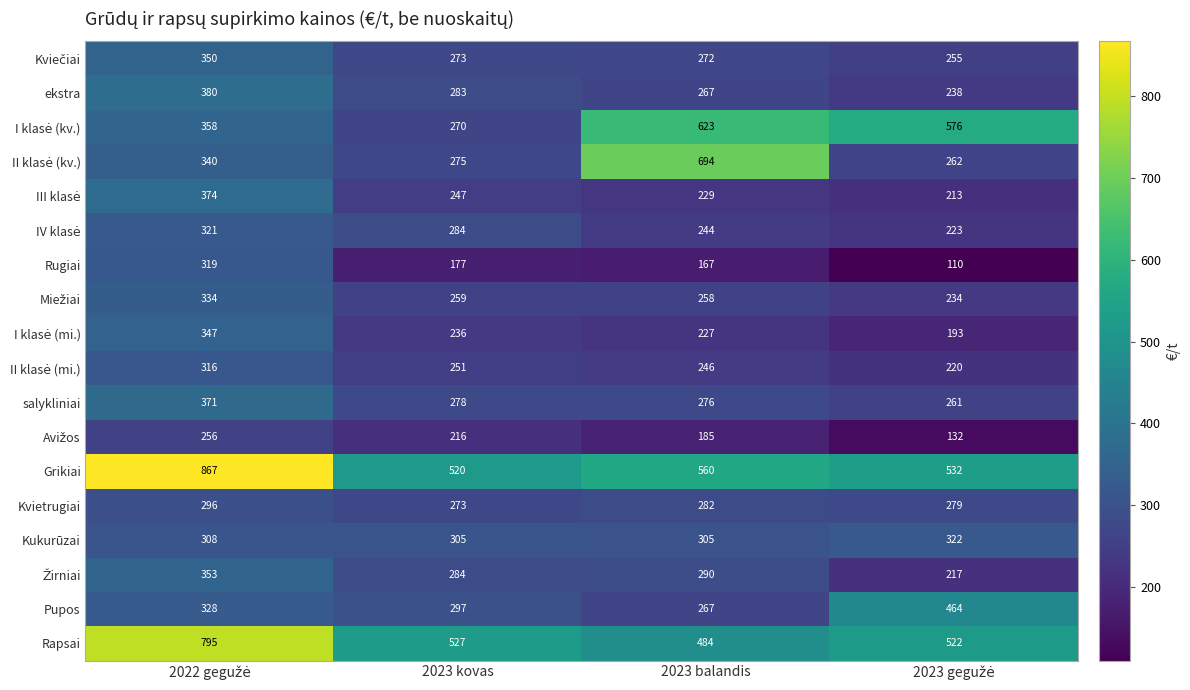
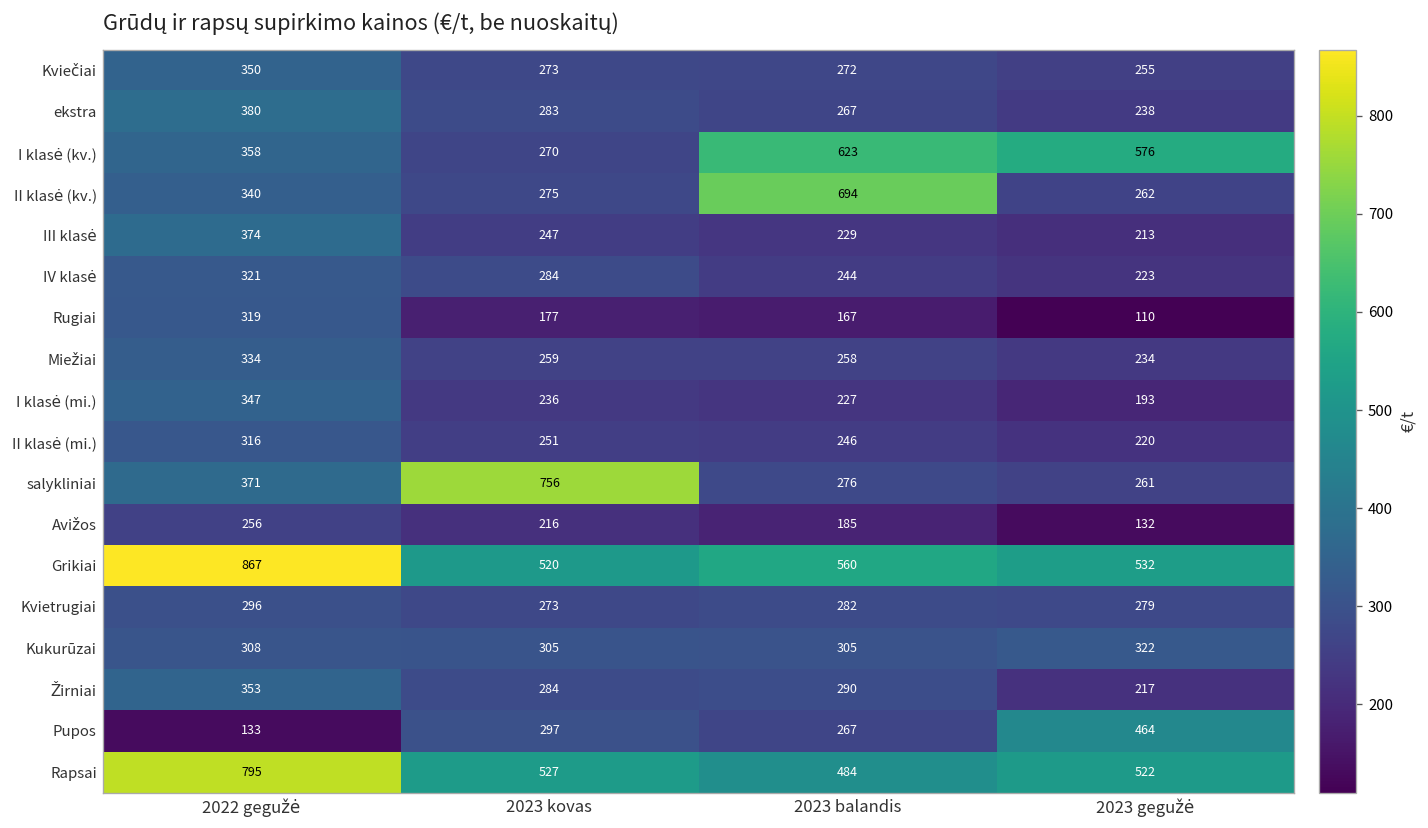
salykliniai, 2023 kovas: 278 -> 756
Pupos, 2022 gegužė: 328 -> 133
